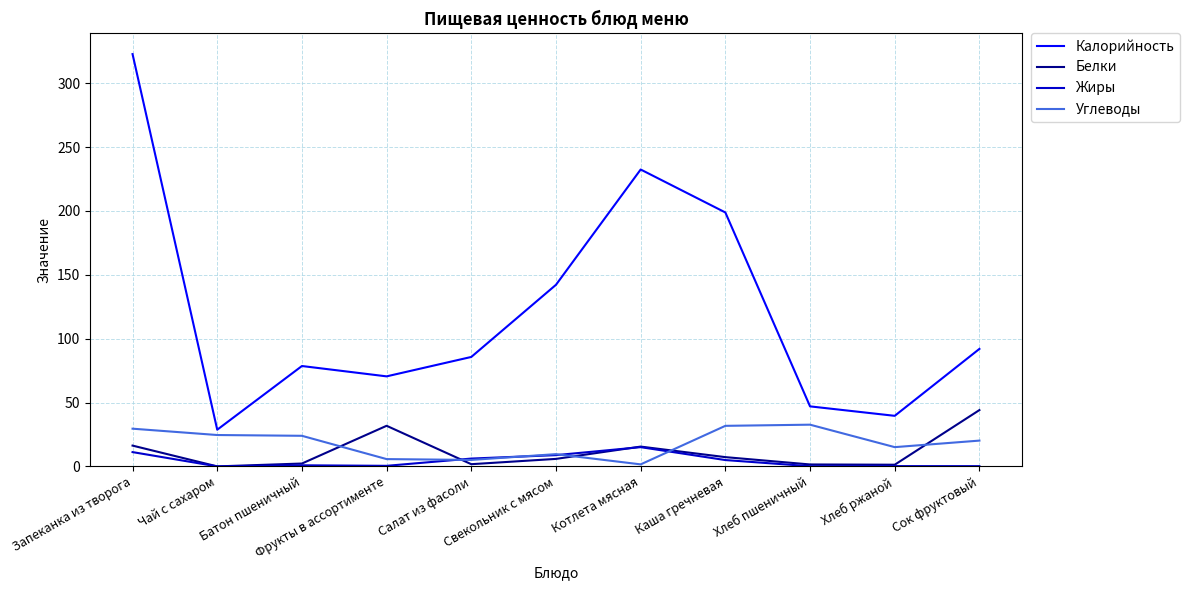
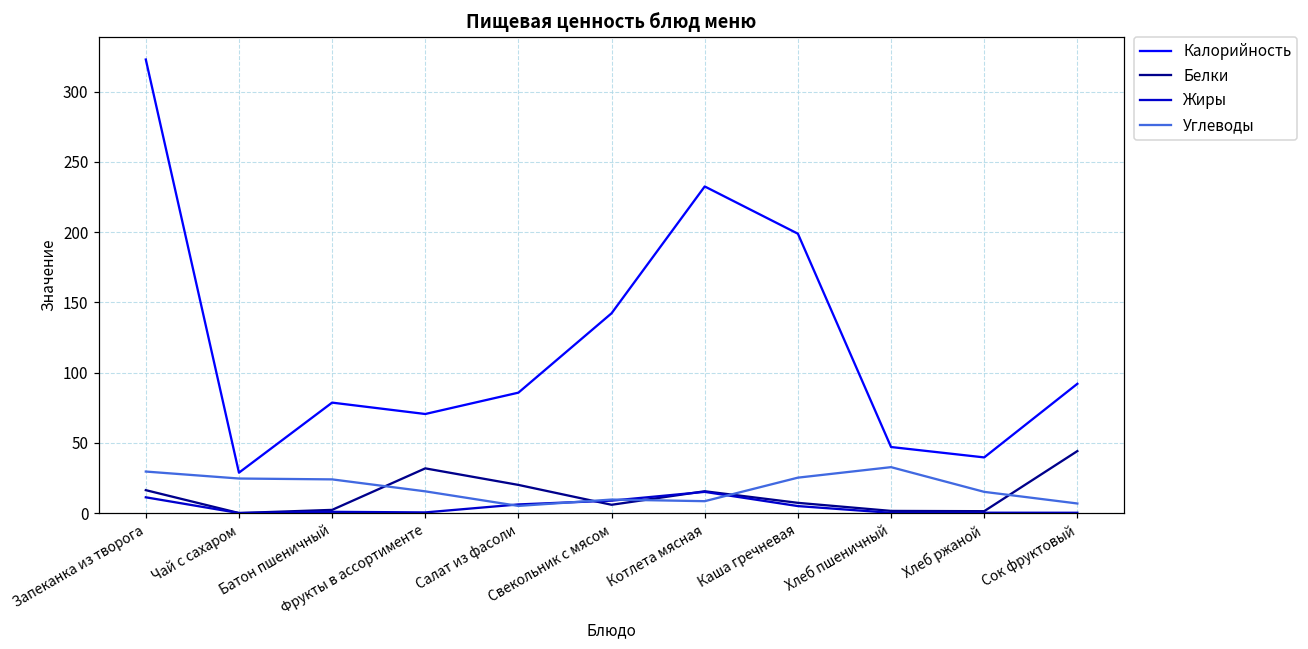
Углеводы, Фрукты в ассортименте: 6 -> 15
Белки, Салат из фасоли: 2 -> 20
Углеводы, Котлета мясная: 2 -> 8
Углеводы, Каша гречневая: 32 -> 25
Углеводы, Сок фруктовый: 20 -> 7
